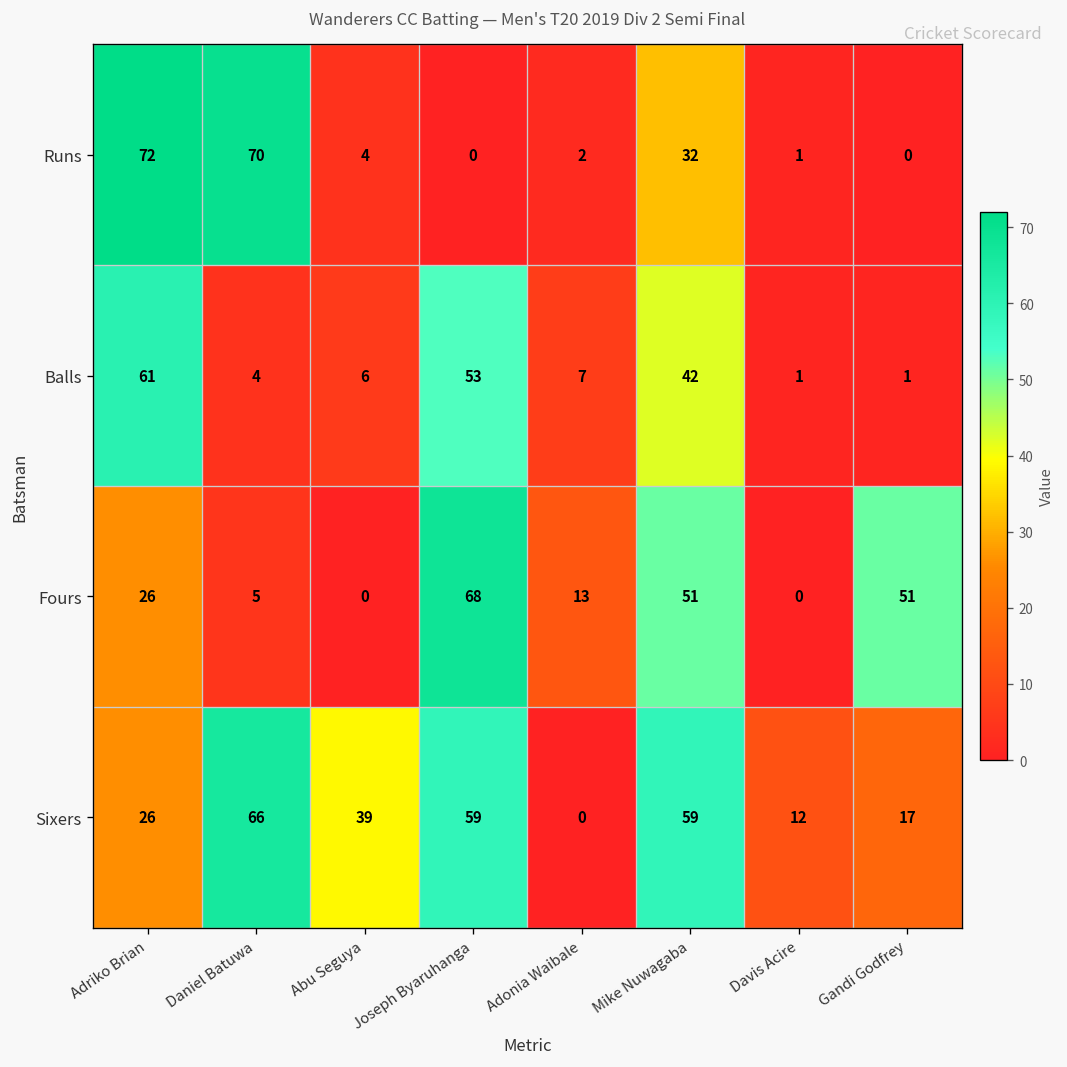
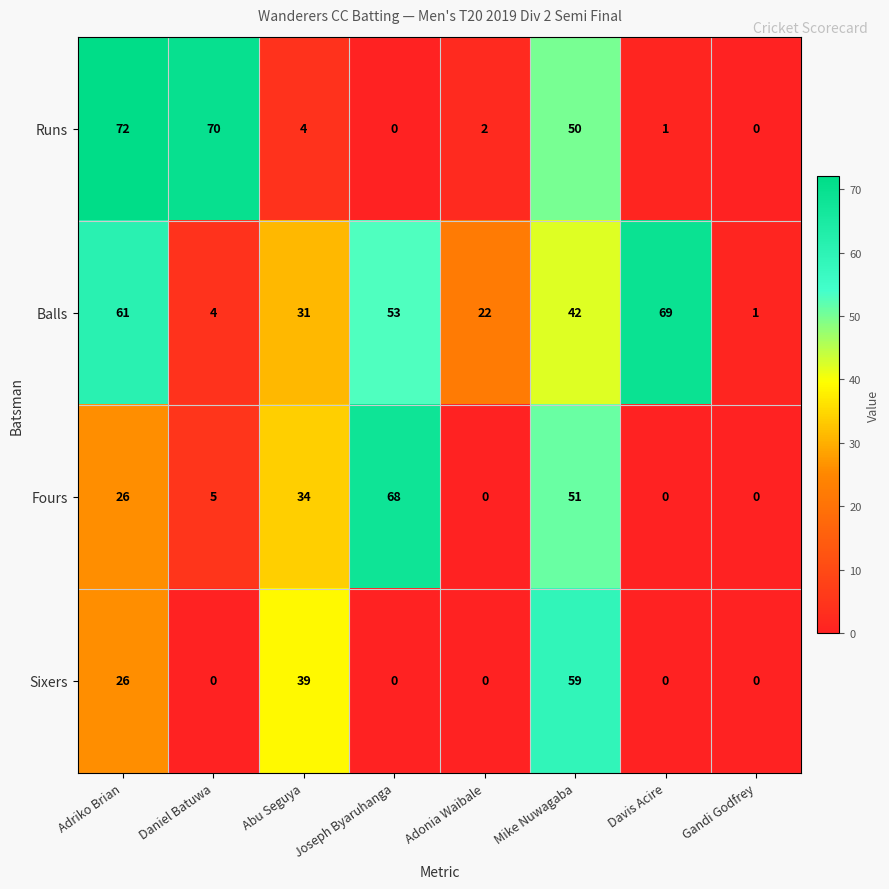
Runs, Mike Nuwagaba: 32 -> 50
Balls, Abu Seguya: 6 -> 31
Balls, Adonia Waibale: 7 -> 22
Balls, Davis Acire: 1 -> 69
Fours, Abu Seguya: 0 -> 34
Fours, Adonia Waibale: 13 -> 0
Fours, Gandi Godfrey: 51 -> 0
Sixers, Daniel Batuwa: 66 -> 0
Sixers, Joseph Byaruhanga: 59 -> 0
Sixers, Davis Acire: 12 -> 0
Sixers, Gandi Godfrey: 17 -> 0
